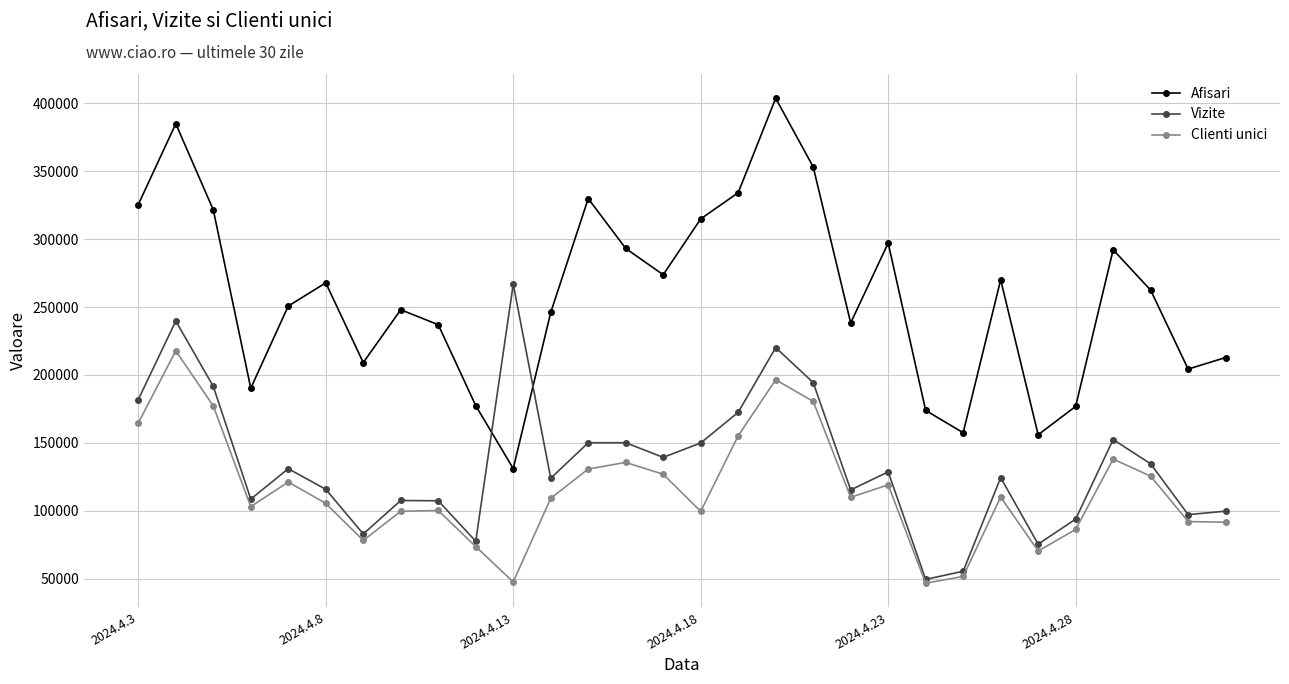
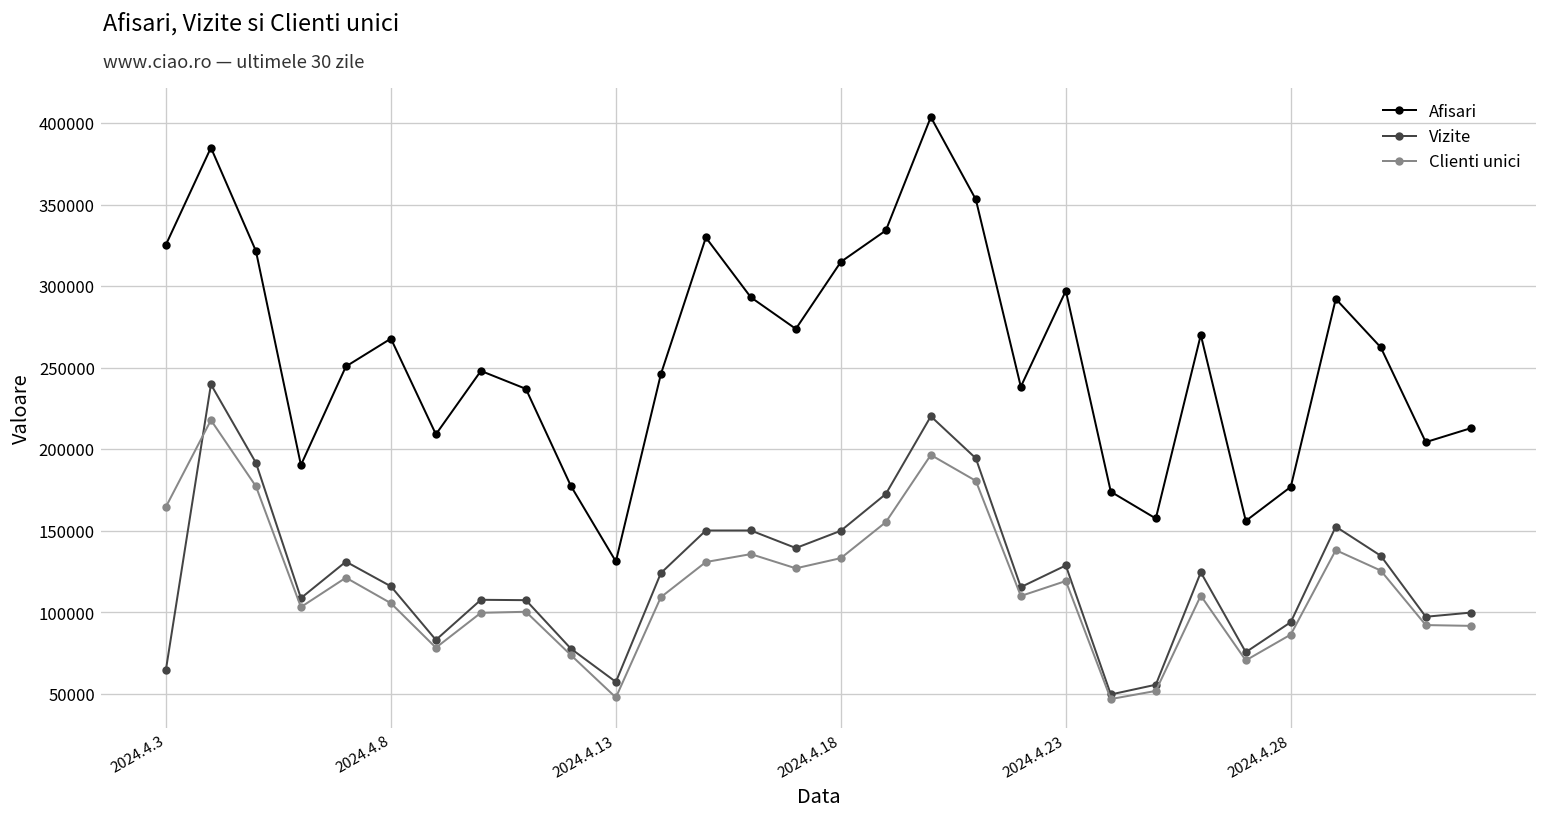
Vizite, 2024.4.3: 182000 -> 65000
Vizite, 2024.4.13: 267000 -> 57000
Clienti unici, 2024.4.18: 100000 -> 133000
